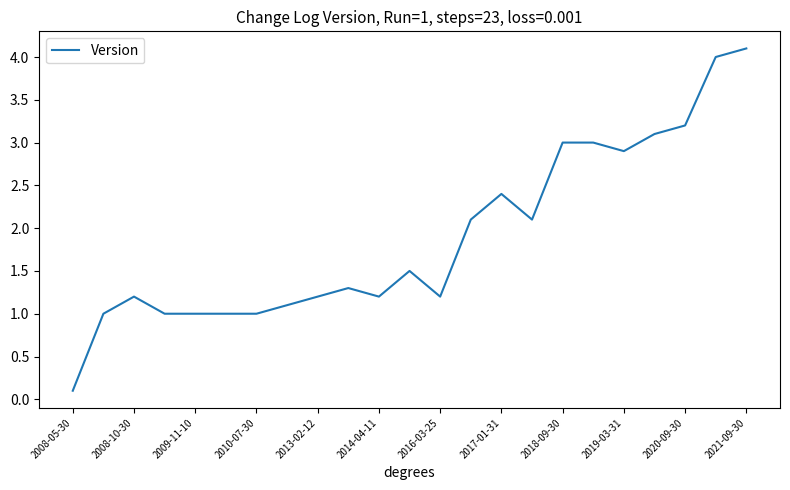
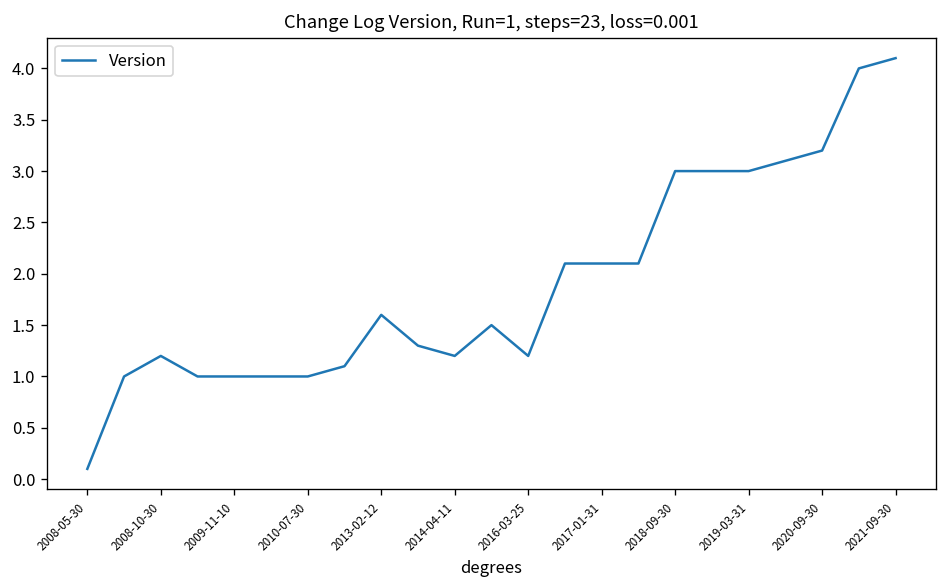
2013-02-12: 1.2 -> 1.6
2017-01-31: 2.4 -> 2.1
2019-03-31: 2.9 -> 3.0
